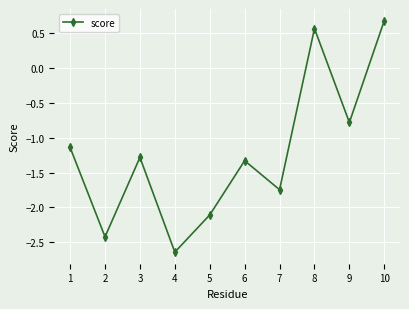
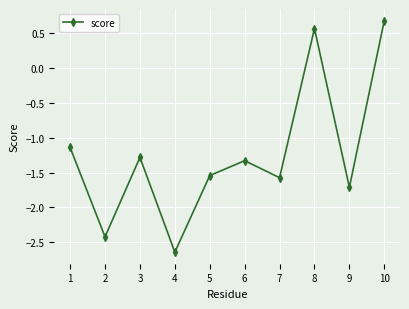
5: -2.1 -> -1.5
7: -1.7 -> -1.6
9: -0.8 -> -1.7
